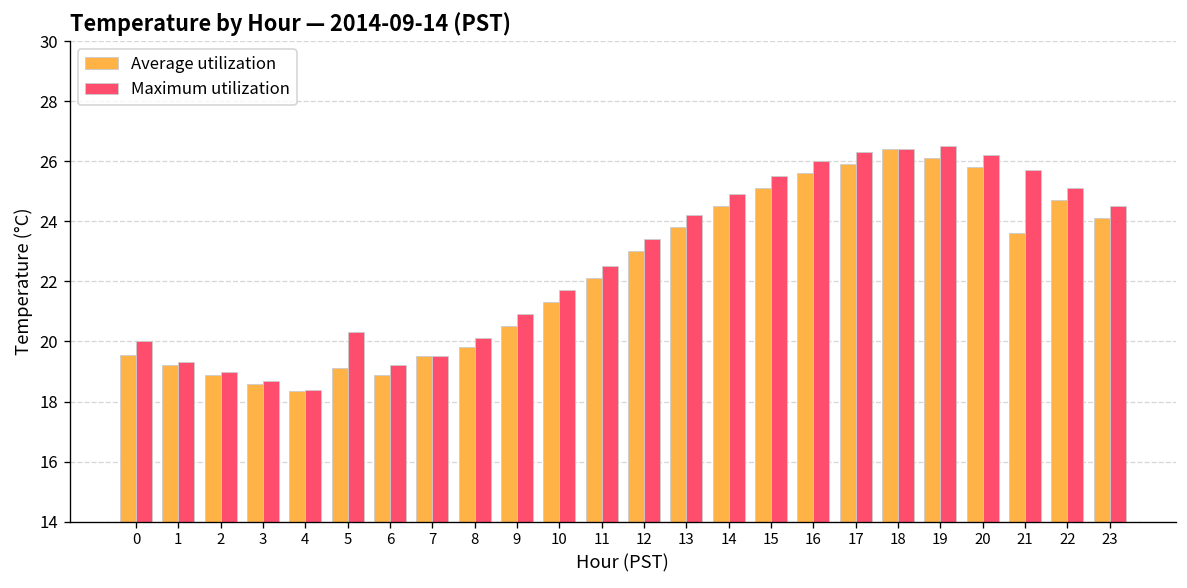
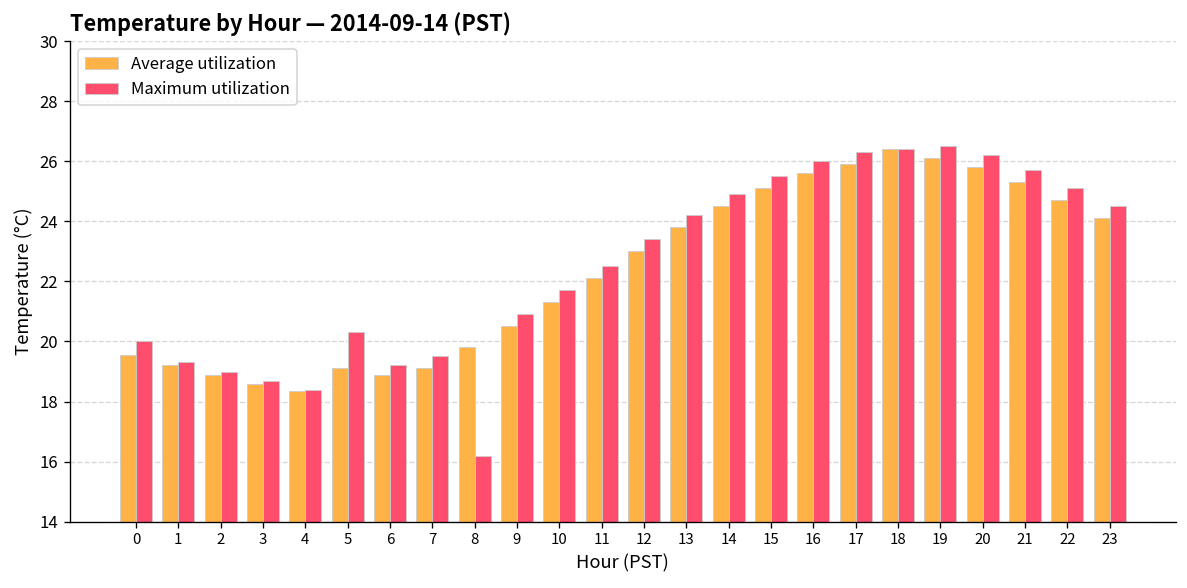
Average utilization, 7: 19.5 -> 19.1
Maximum utilization, 8: 20.1 -> 16.2
Average utilization, 21: 23.6 -> 25.3
